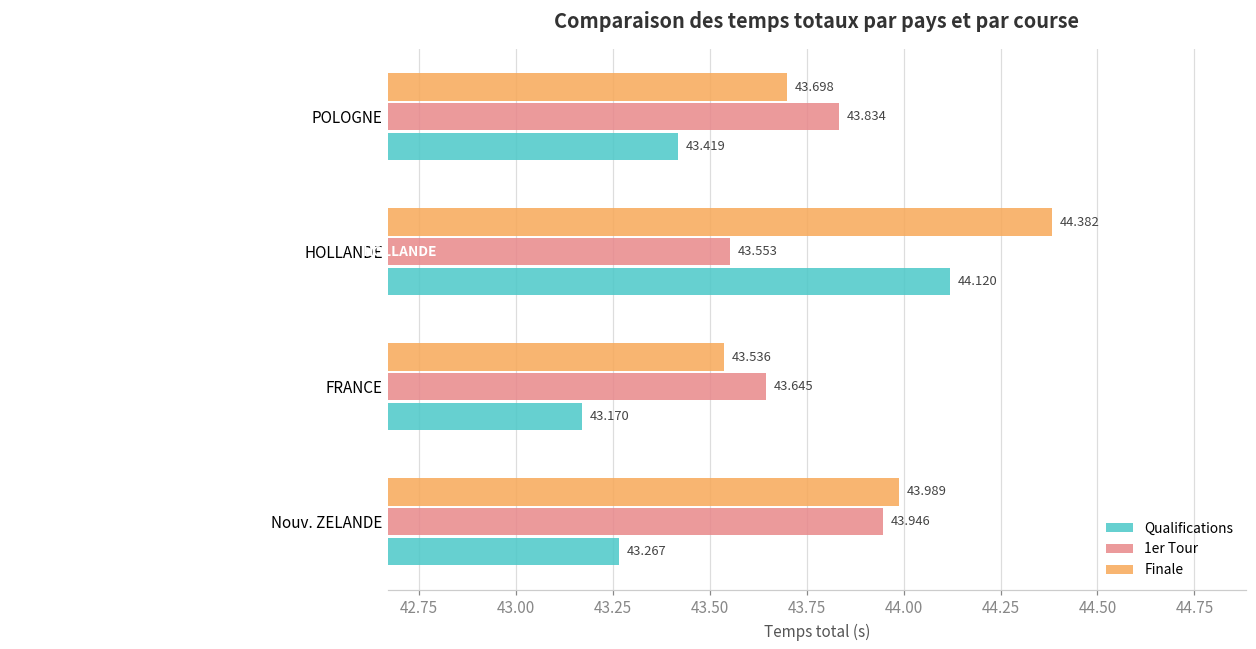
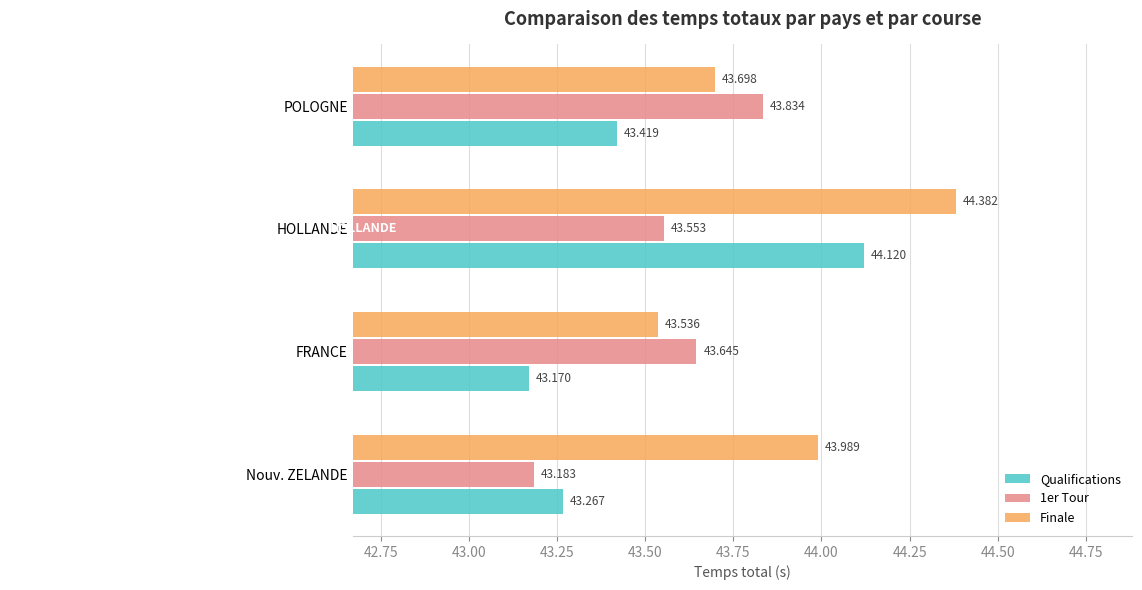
1er Tour, Nouv. ZELANDE: 43.946 -> 43.183
